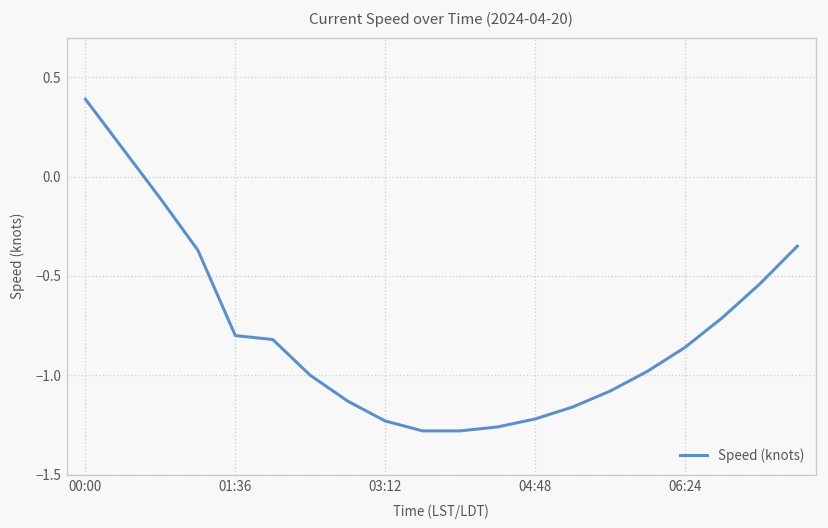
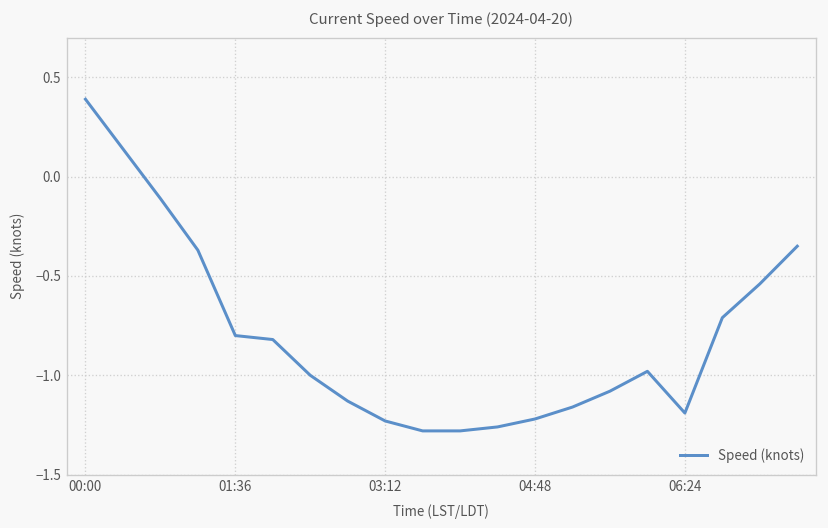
06:24: -0.86 -> -1.19
